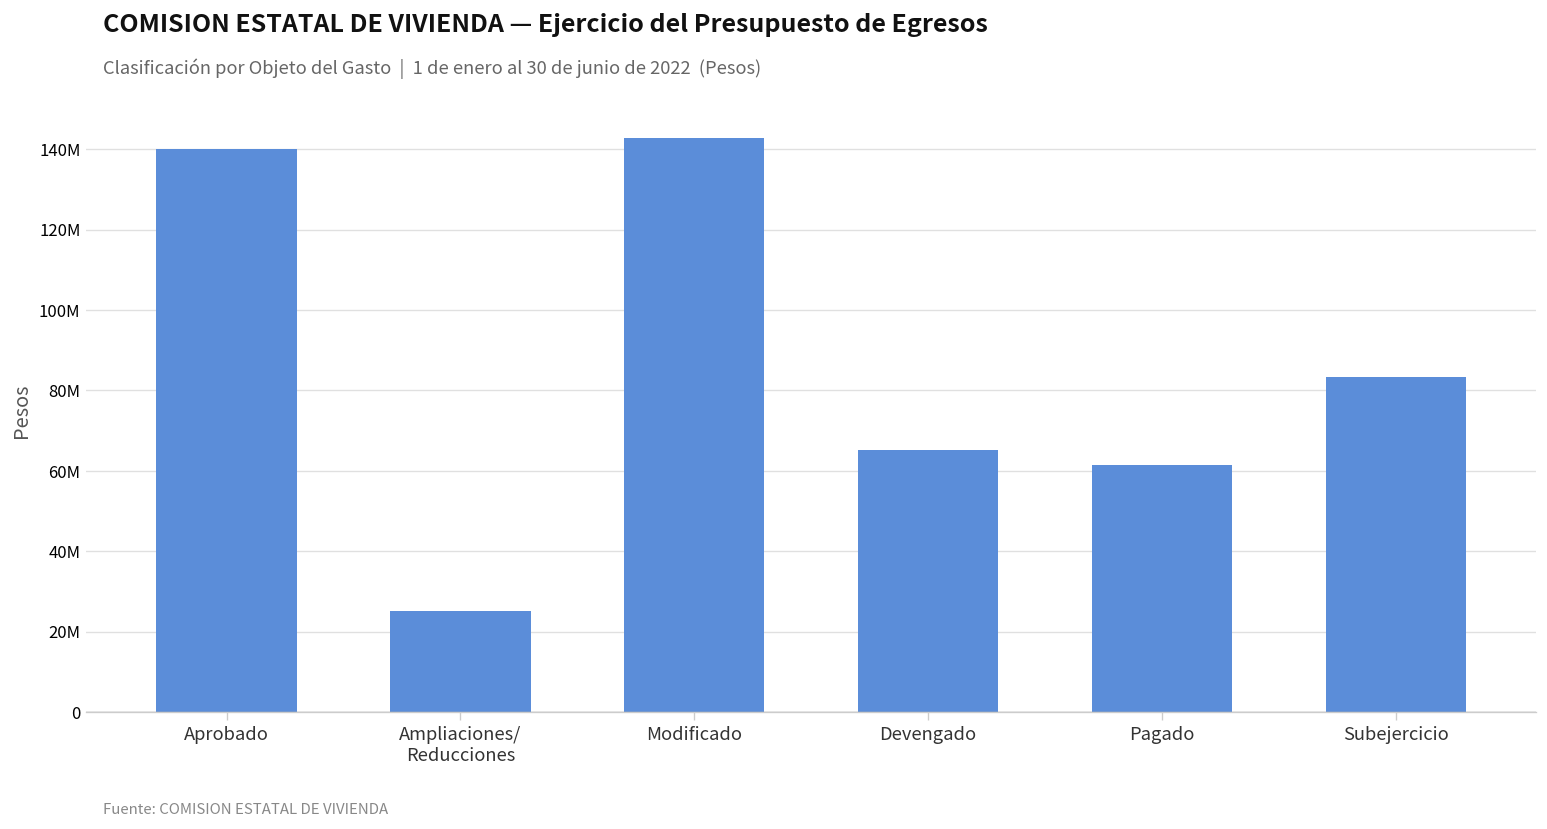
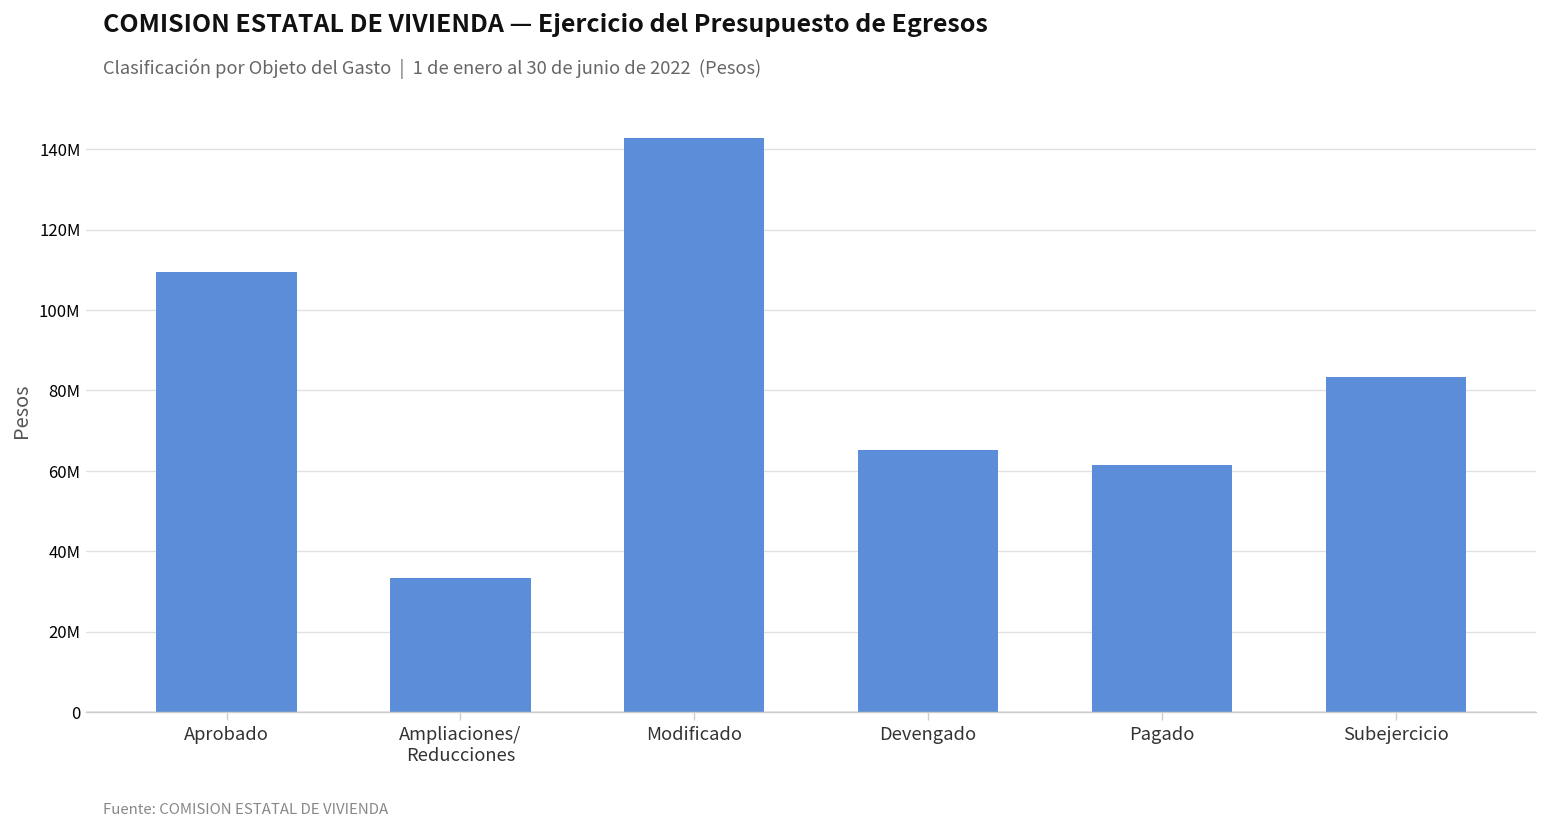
Aprobado: 140000000 -> 110000000
Ampliaciones/ Reducciones: 25000000 -> 33000000
